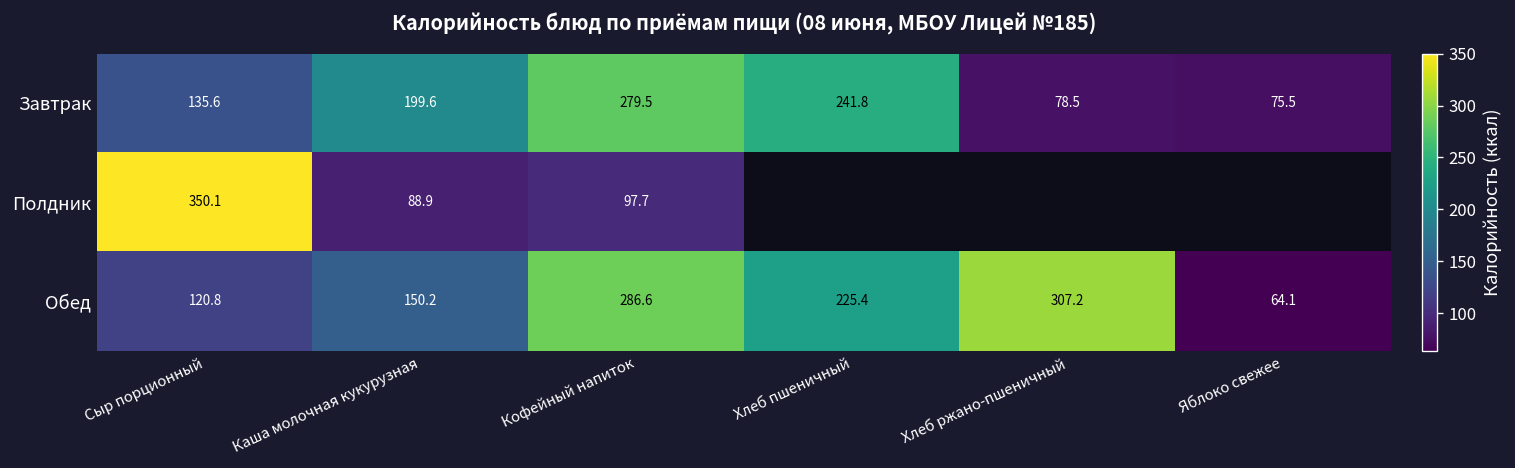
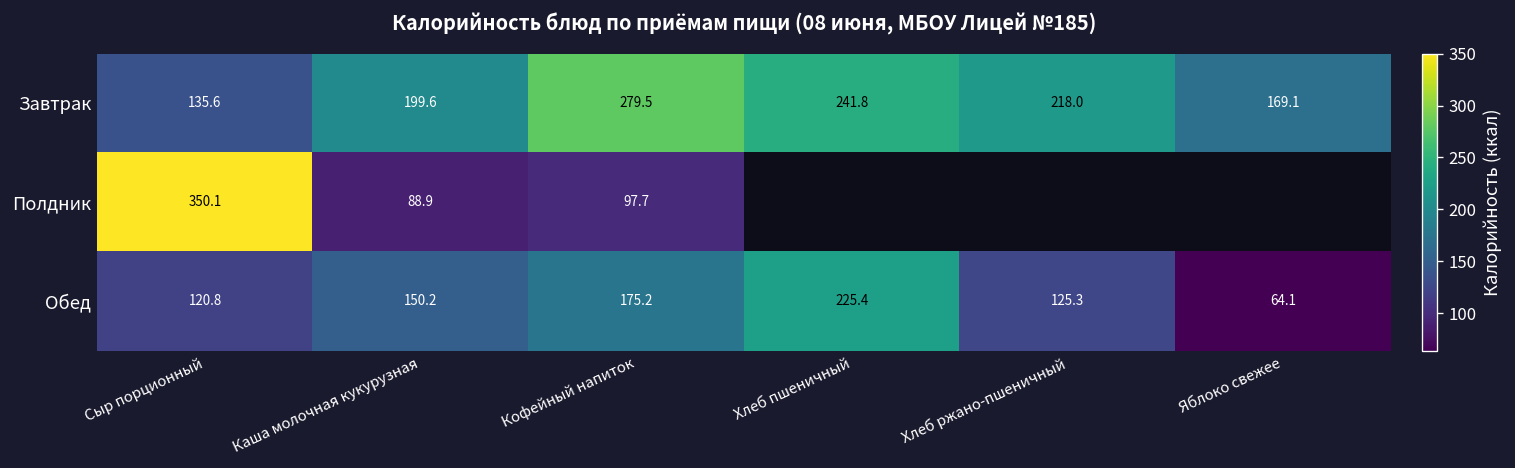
Завтрак, Хлеб ржано-пшеничный: 78.5 -> 218.0
Завтрак, Яблоко свежее: 75.5 -> 169.1
Обед, Кофейный напиток: 286.6 -> 175.2
Обед, Хлеб ржано-пшеничный: 307.2 -> 125.3
